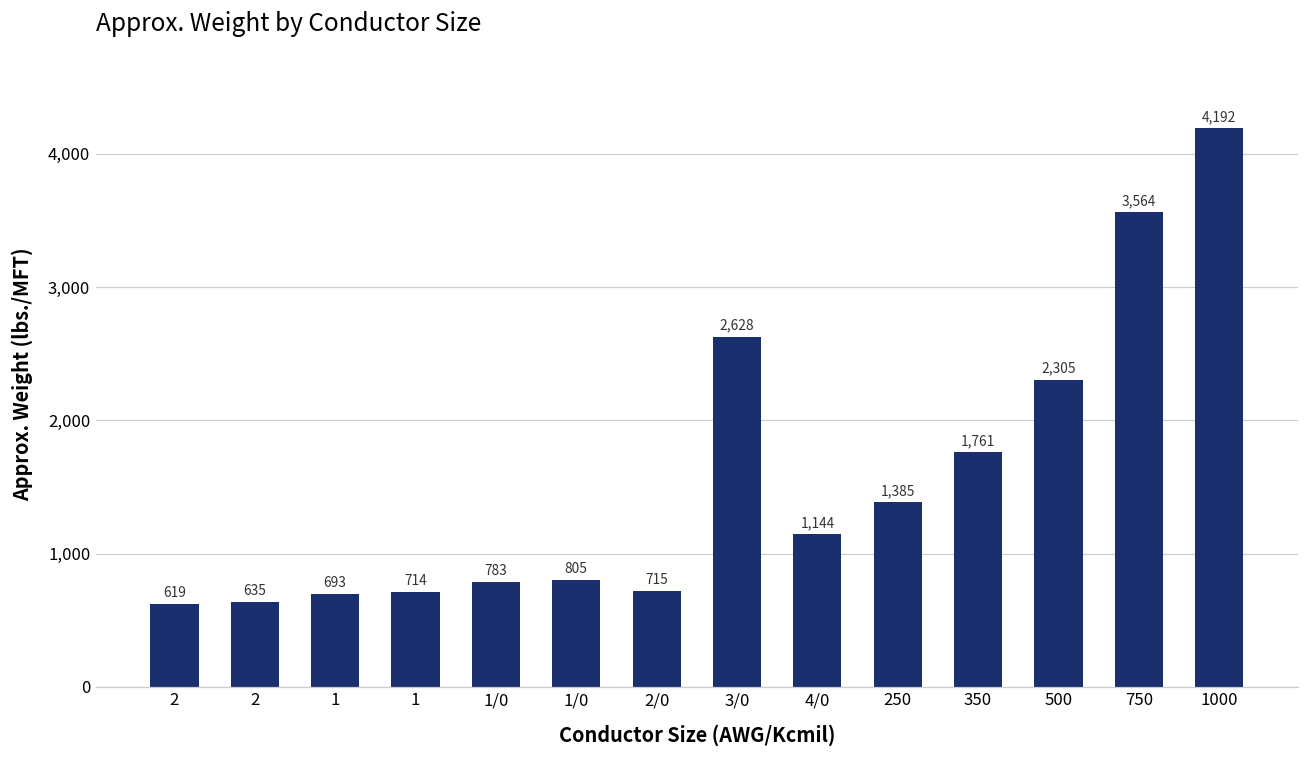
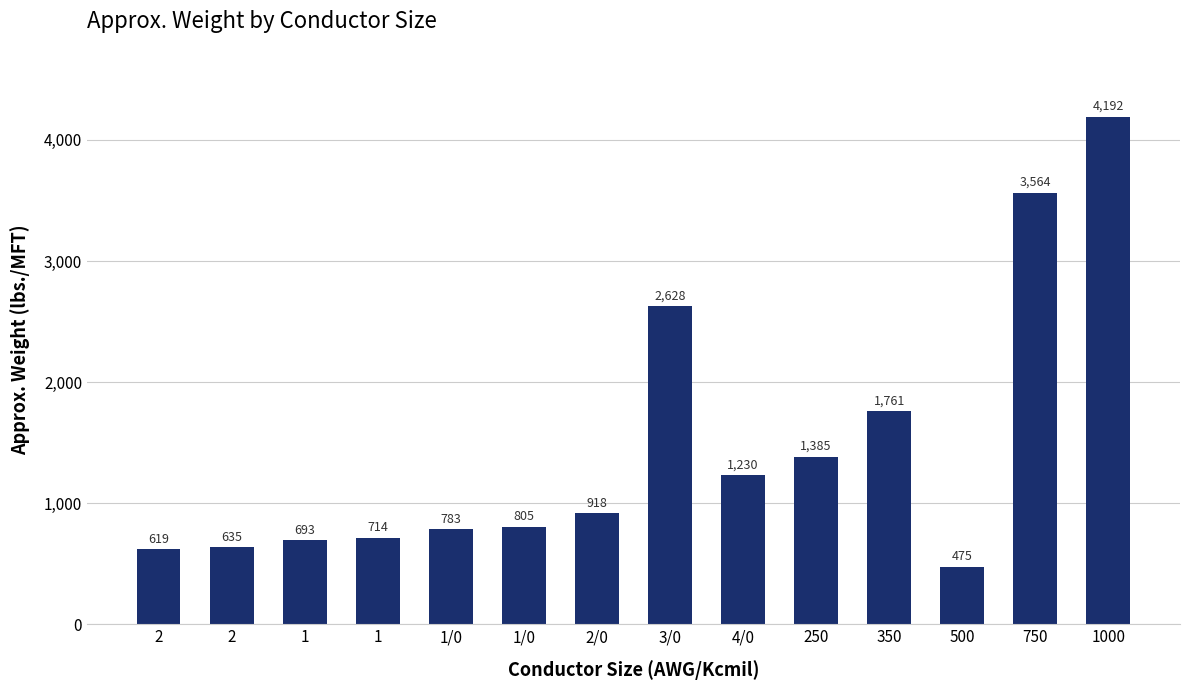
2/0: 715 -> 918
4/0: 1,144 -> 1,230
500: 2,305 -> 475
